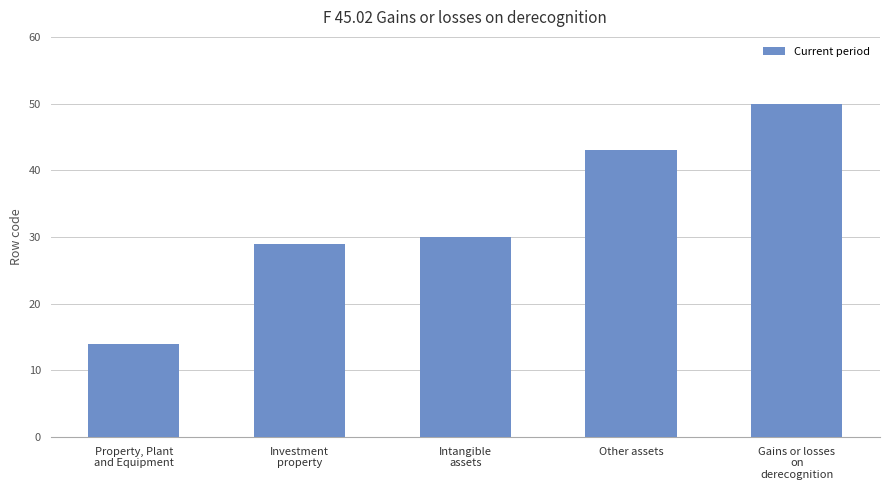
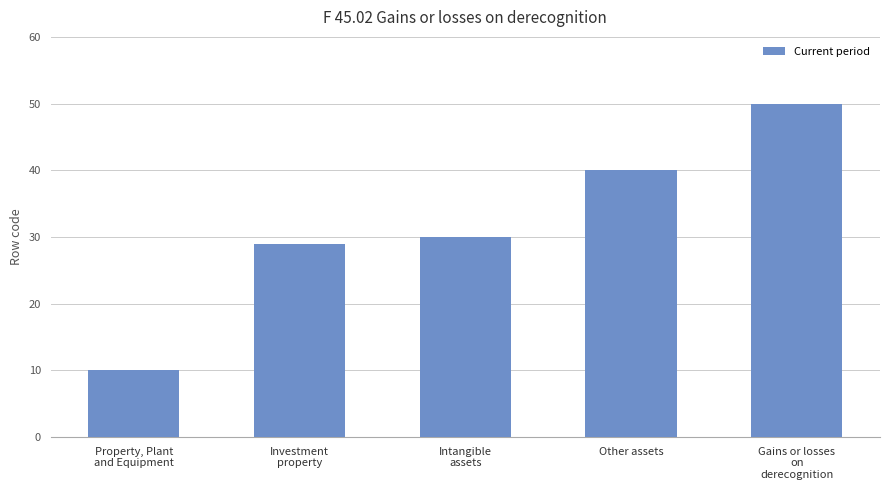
Property, Plant and Equipment: 14 -> 10
Other assets: 43 -> 40
